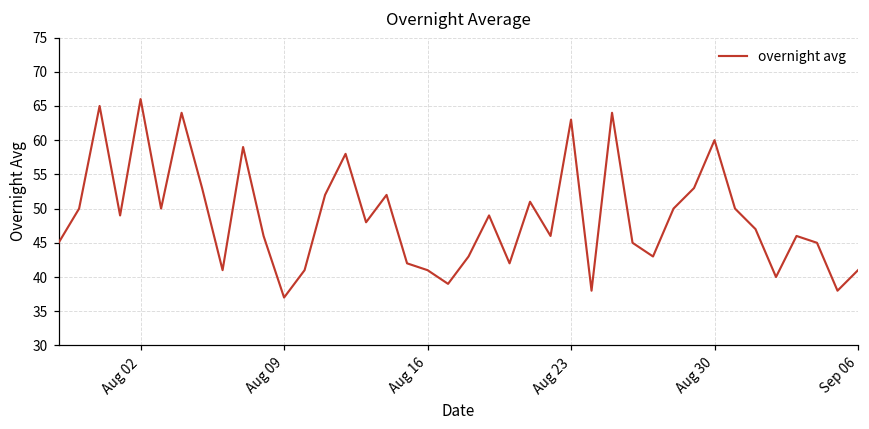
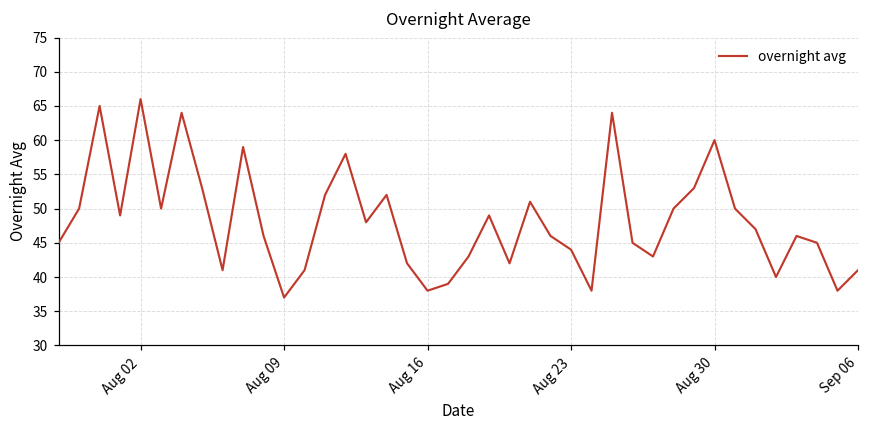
Aug 16: 41 -> 38
Aug 23: 63 -> 44
